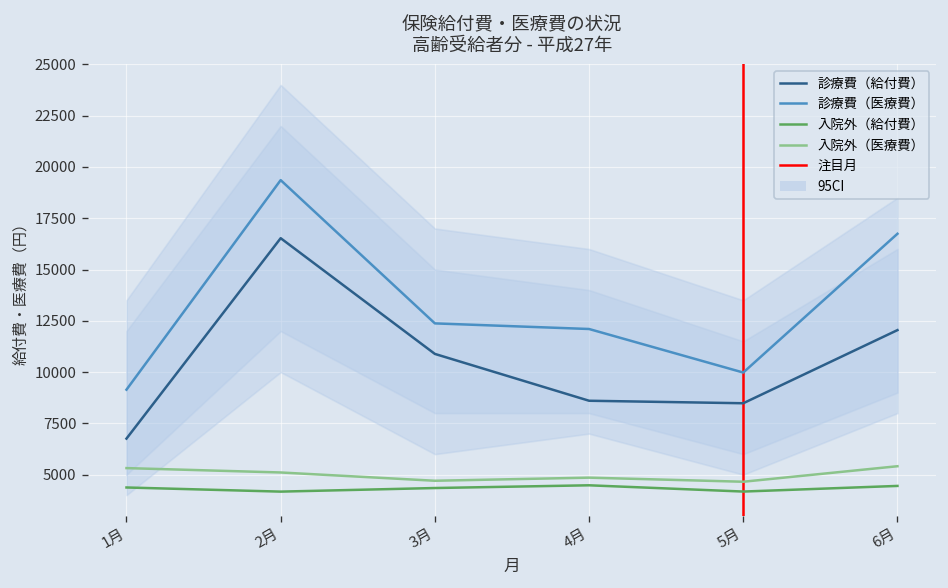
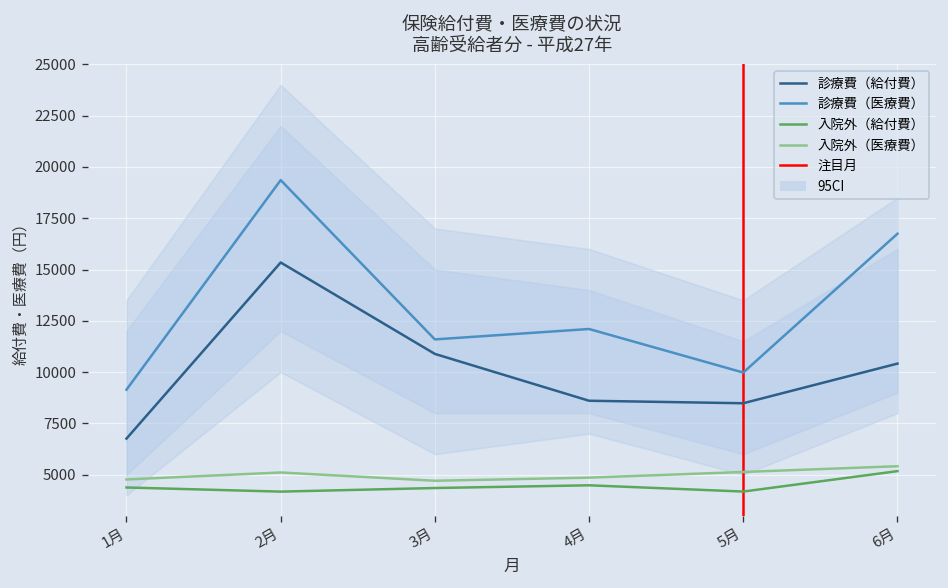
入院外（医療費）, 1月: 5300 -> 4800
診療費（給付費）, 2月: 16500 -> 15300
診療費（医療費）, 3月: 12400 -> 11600
入院外（医療費）, 5月: 4700 -> 5100
診療費（給付費）, 6月: 12000 -> 10400
入院外（給付費）, 6月: 4400 -> 5200
